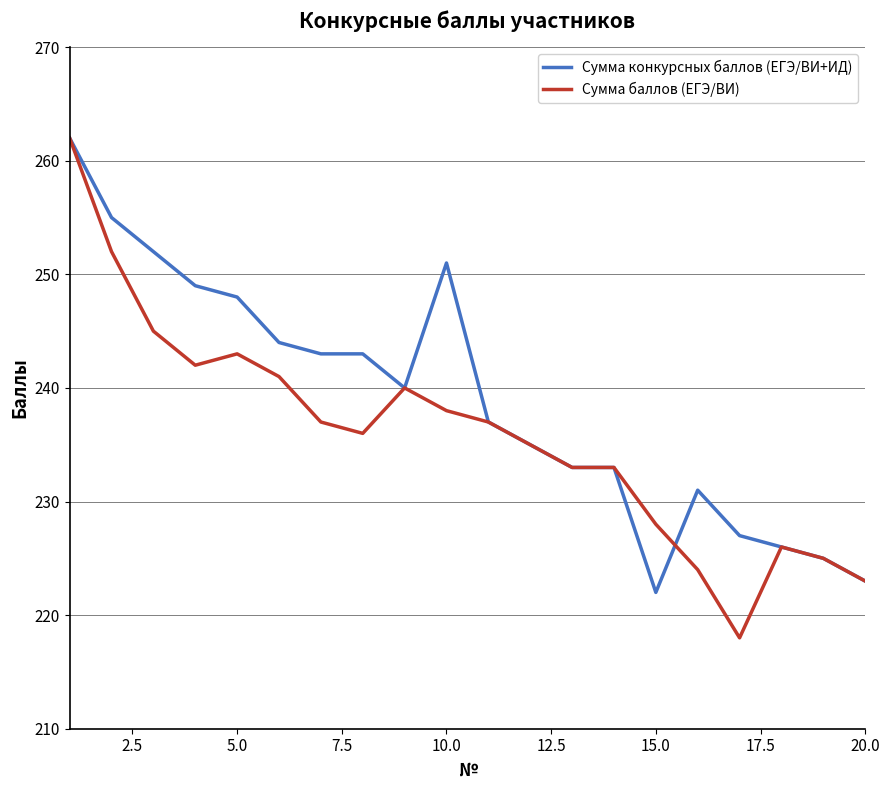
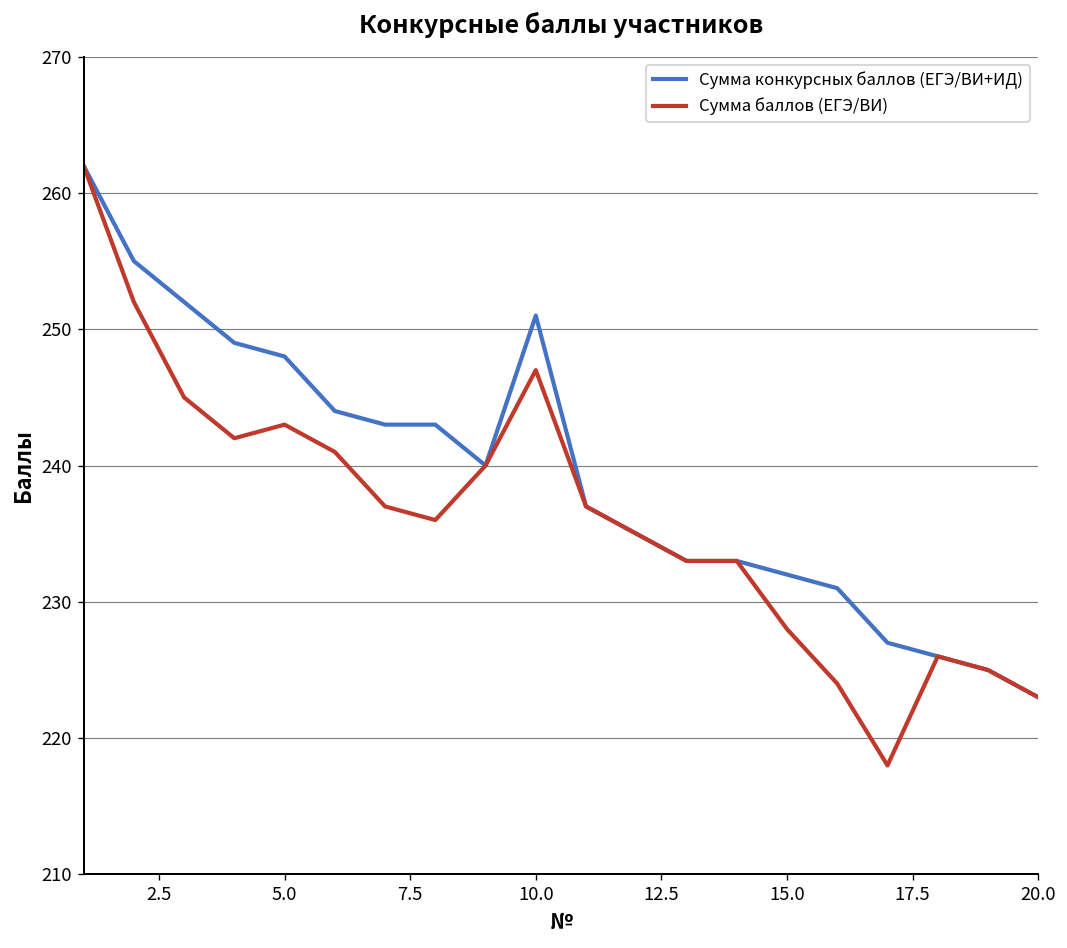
Сумма баллов (ЕГЭ/ВИ), 10.0: 238 -> 247
Сумма конкурсных баллов (ЕГЭ/ВИ+ИД), 15.0: 222 -> 232
